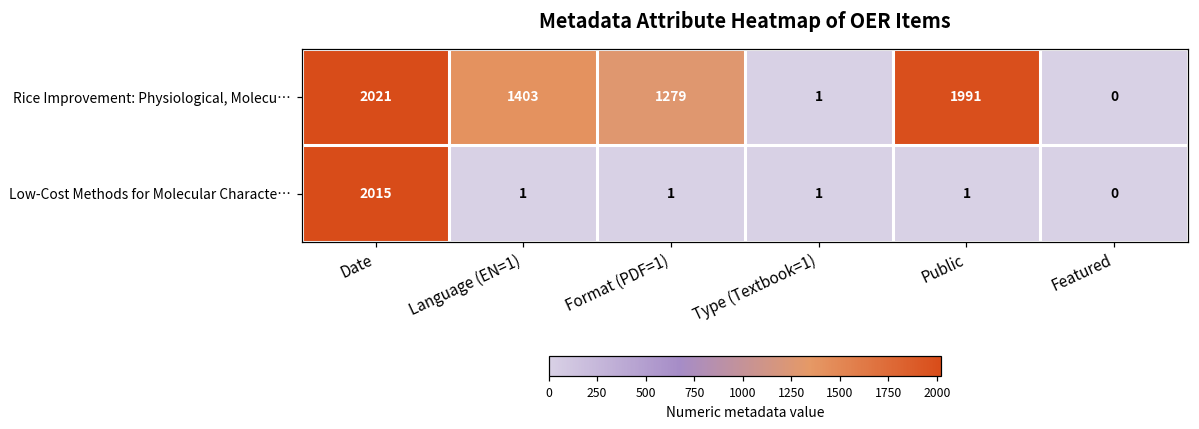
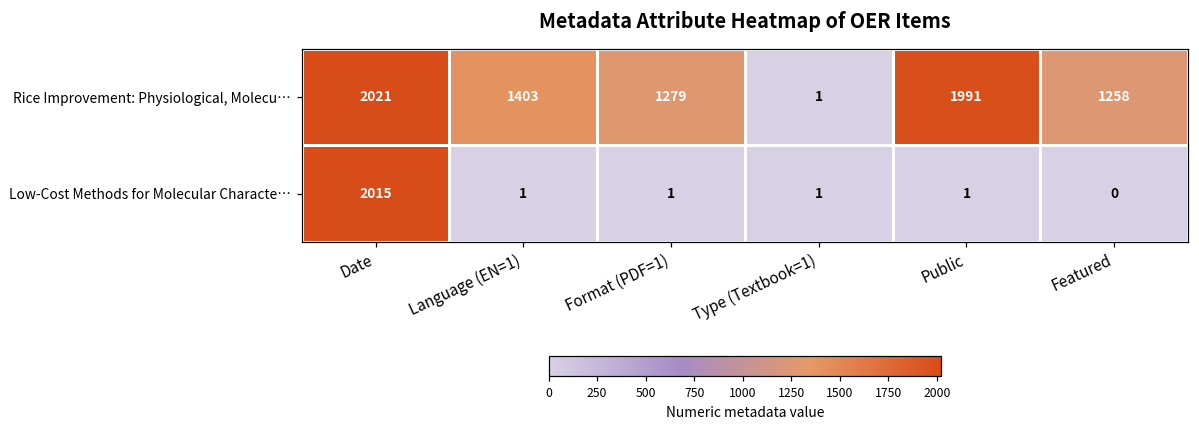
Rice Improvement: Physiological, Molecu…, Featured: 0 -> 1258
